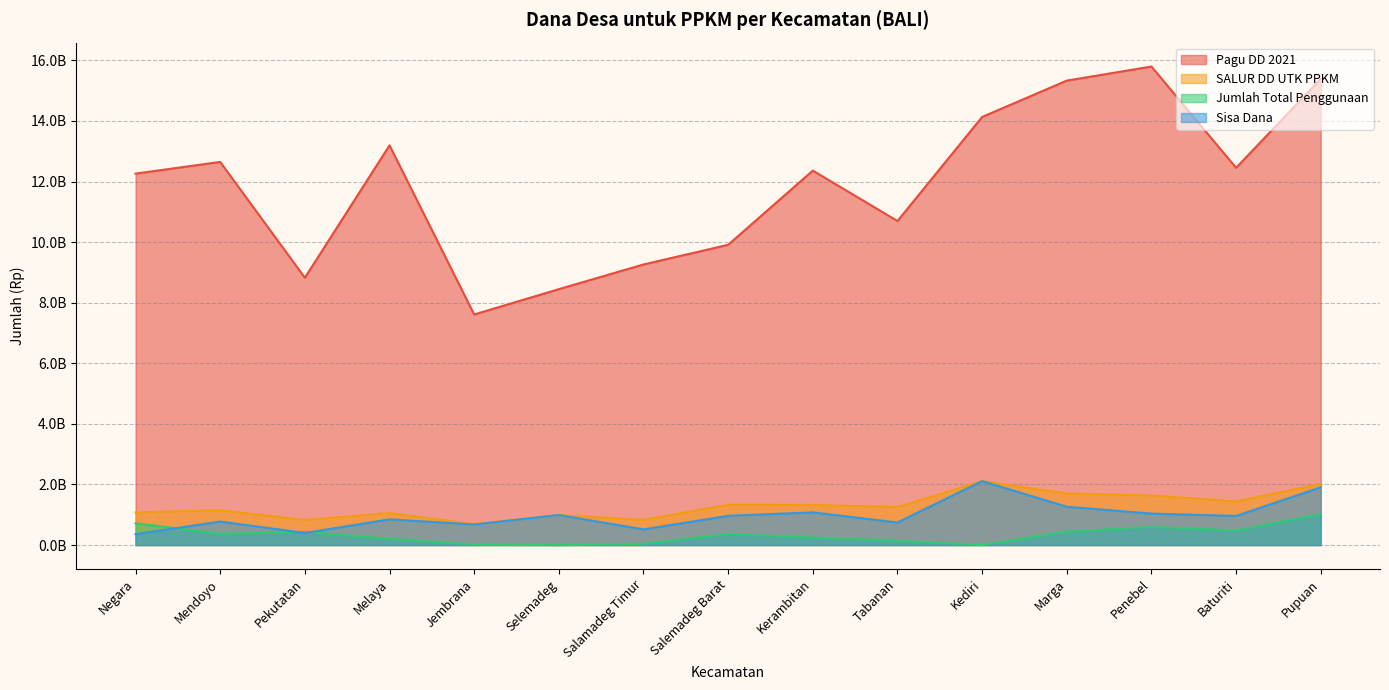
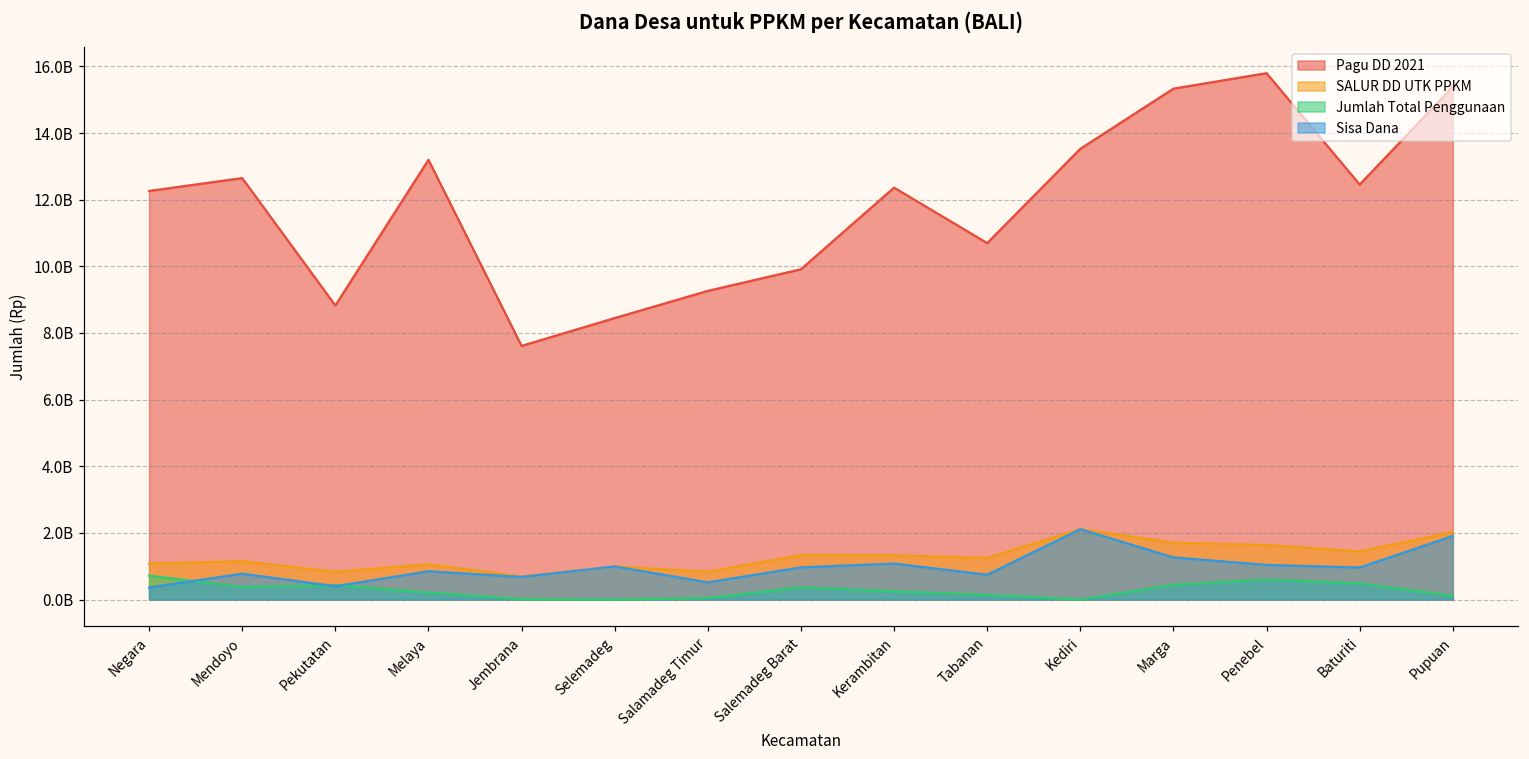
Pagu DD 2021, Kediri: 14100000000 -> 13500000000
Jumlah Total Penggunaan, Pupuan: 1000000000 -> 100000000
